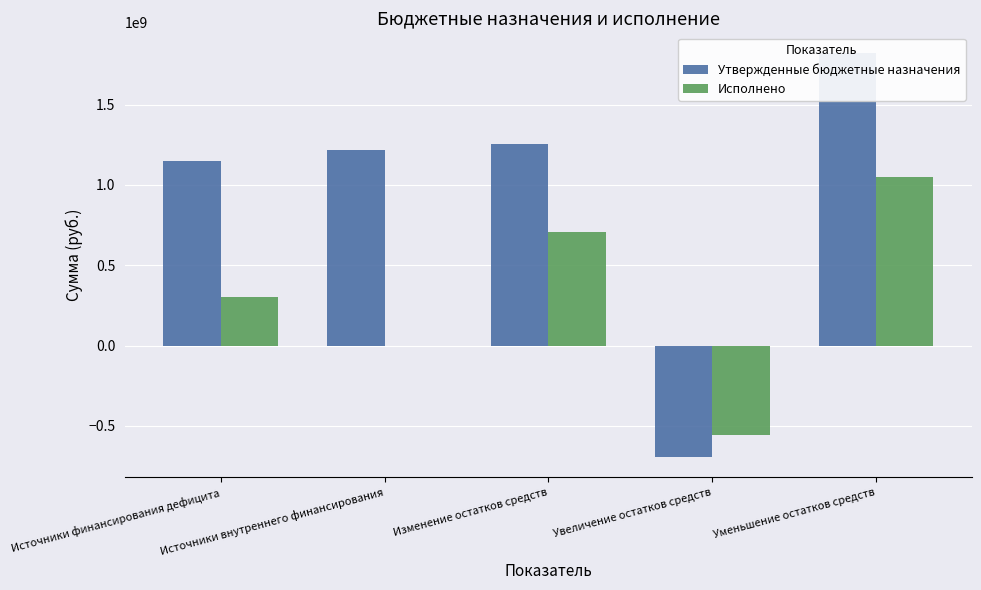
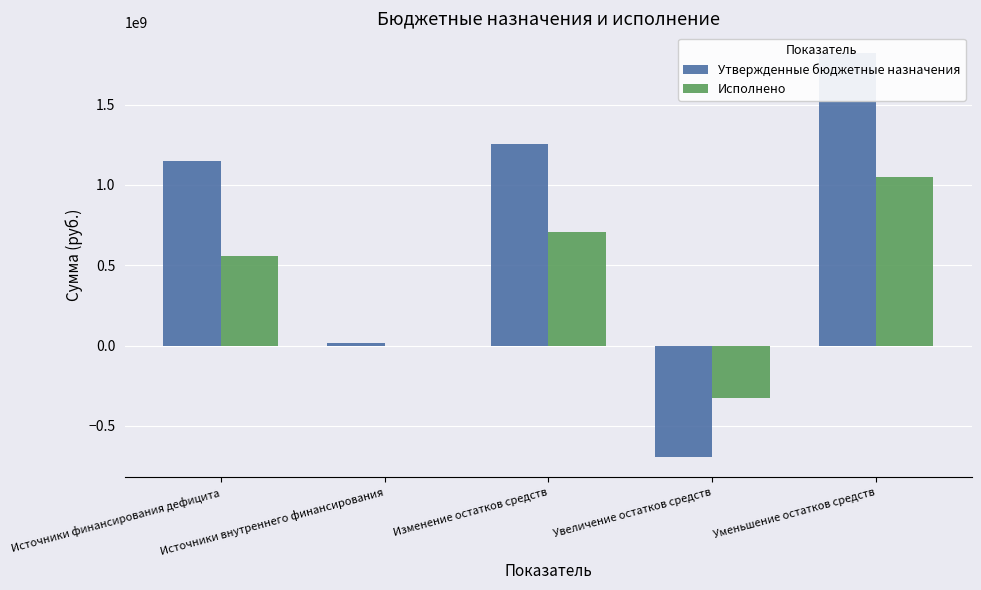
Исполнено, Источники финансирования дефицита: 300000000 -> 560000000
Утвержденные бюджетные назначения, Источники внутреннего финансирования: 1220000000 -> 20000000
Исполнено, Увеличение остатков средств: -560000000 -> -320000000
